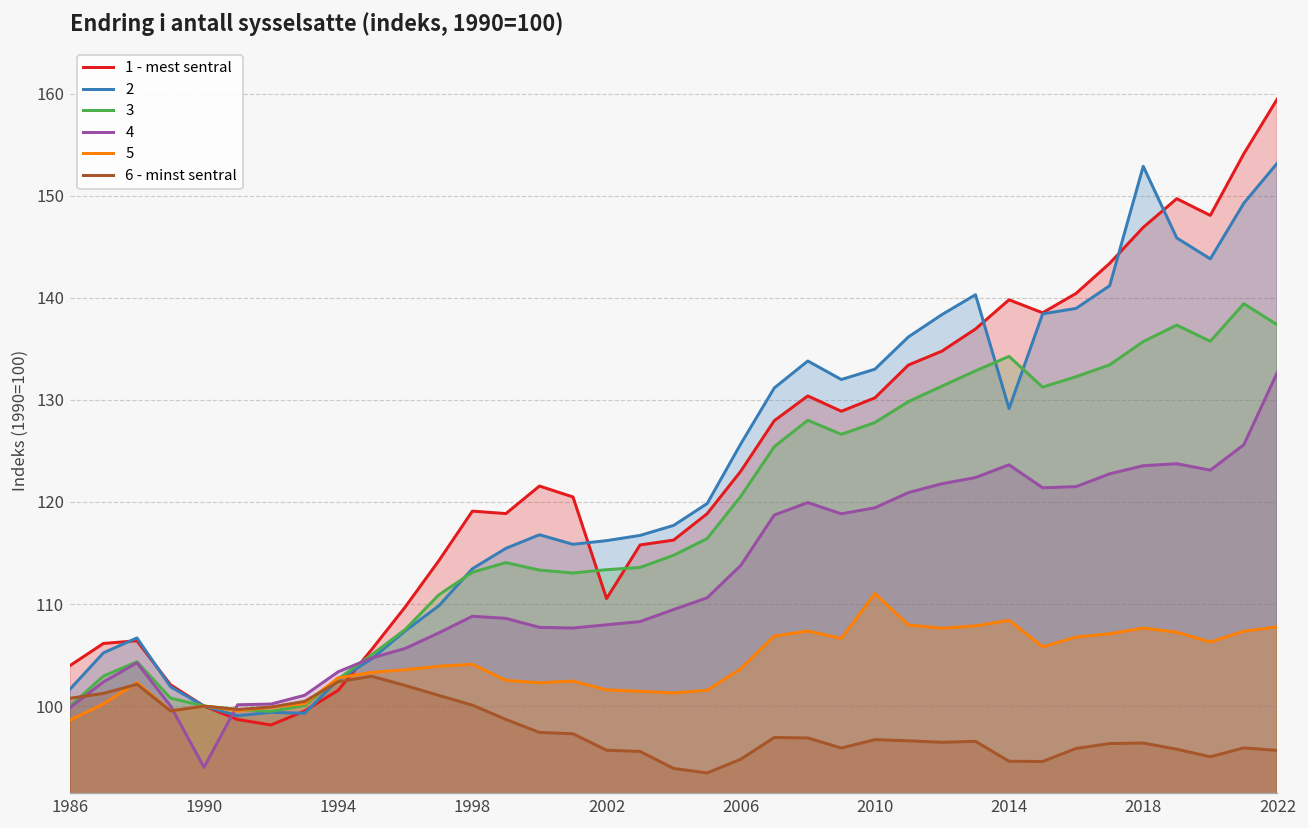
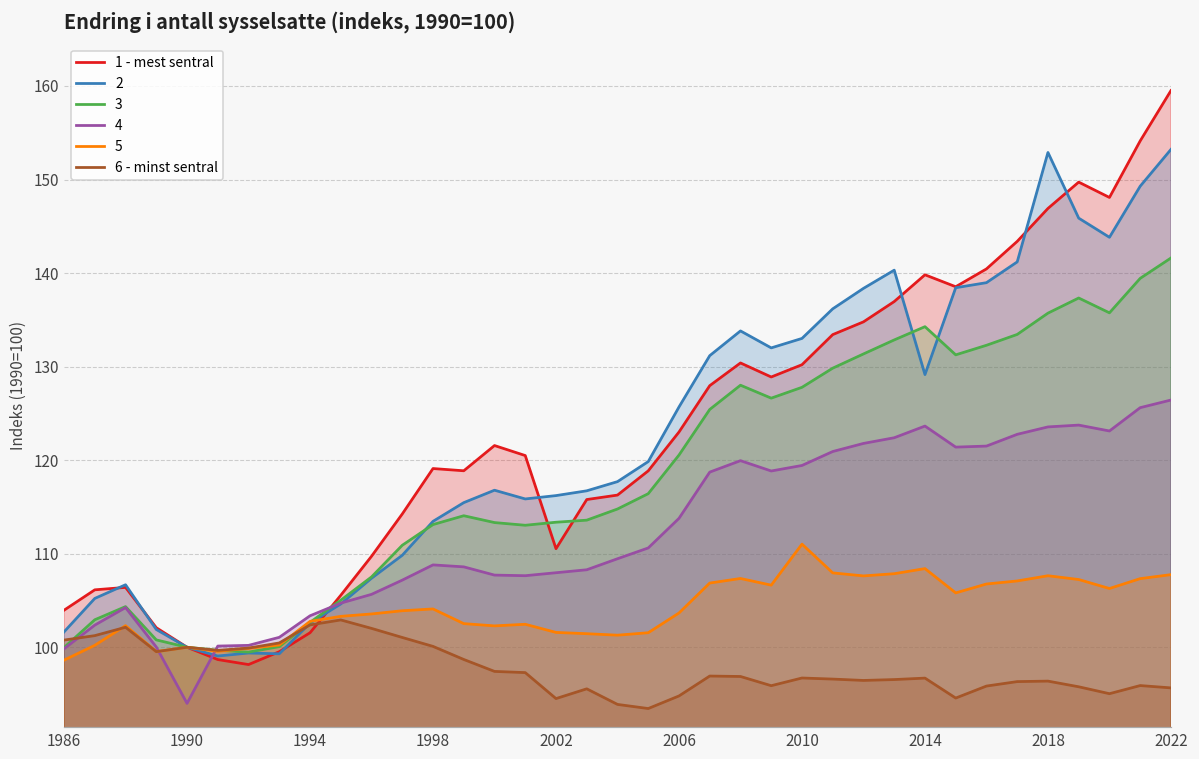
6 - minst sentral, 2002: 96 -> 95
6 - minst sentral, 2014: 95 -> 97
3, 2022: 137 -> 142
4, 2022: 133 -> 126
